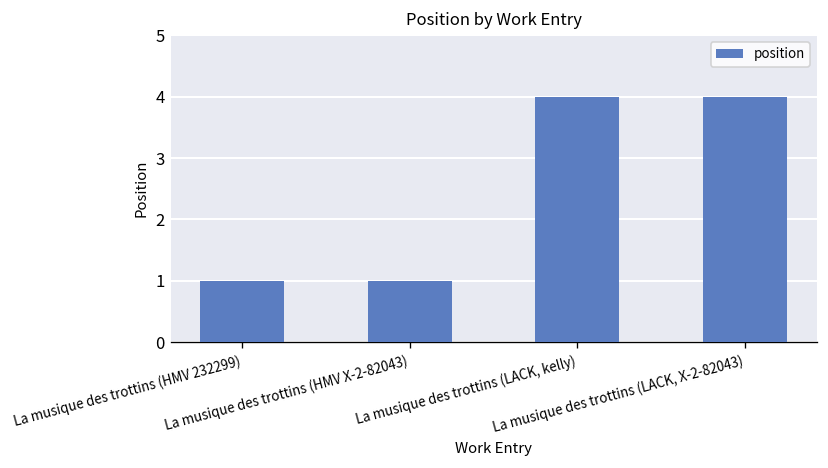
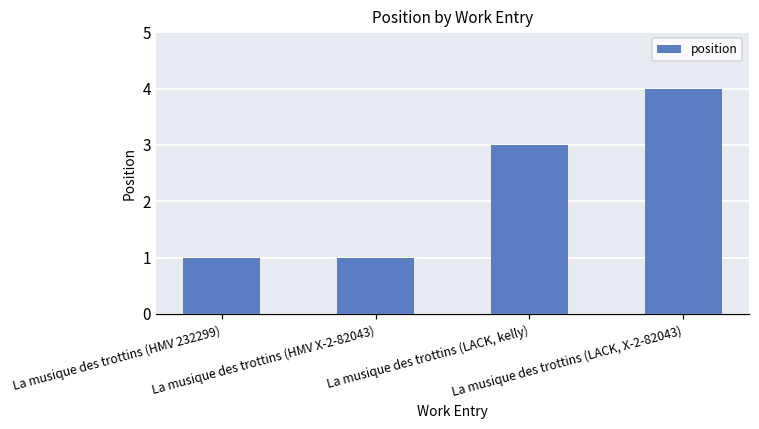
La musique des trottins (LACK, kelly): 4 -> 3
